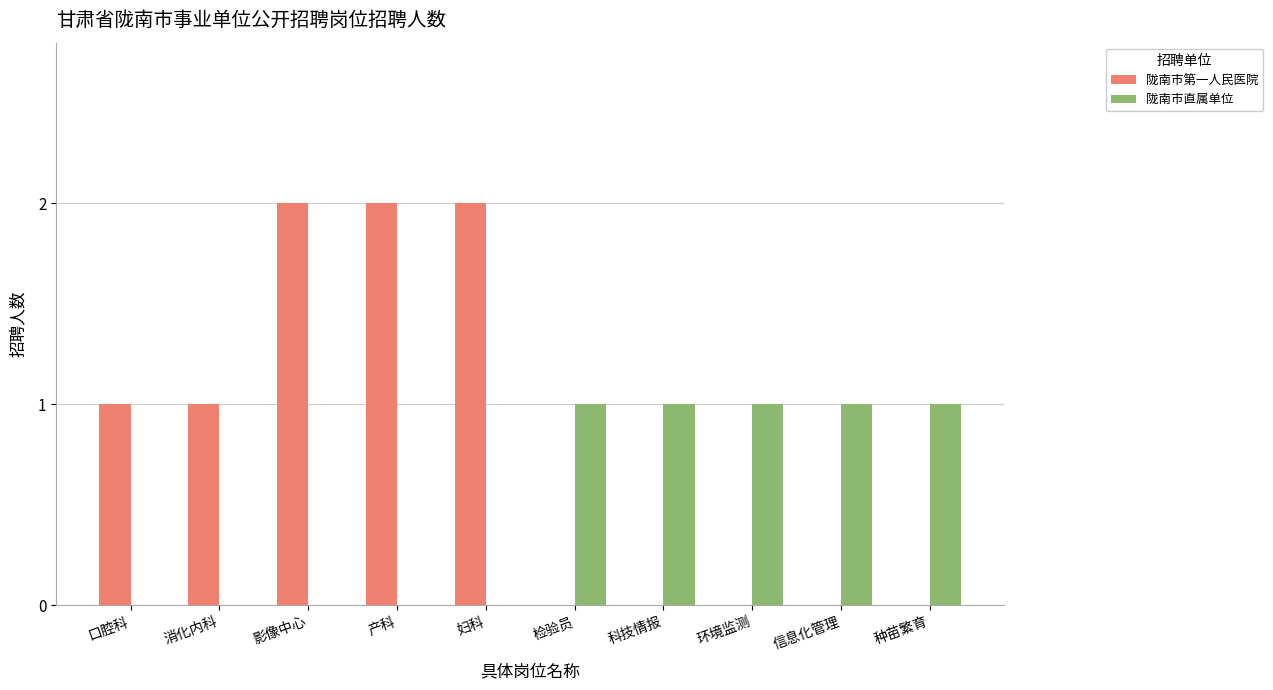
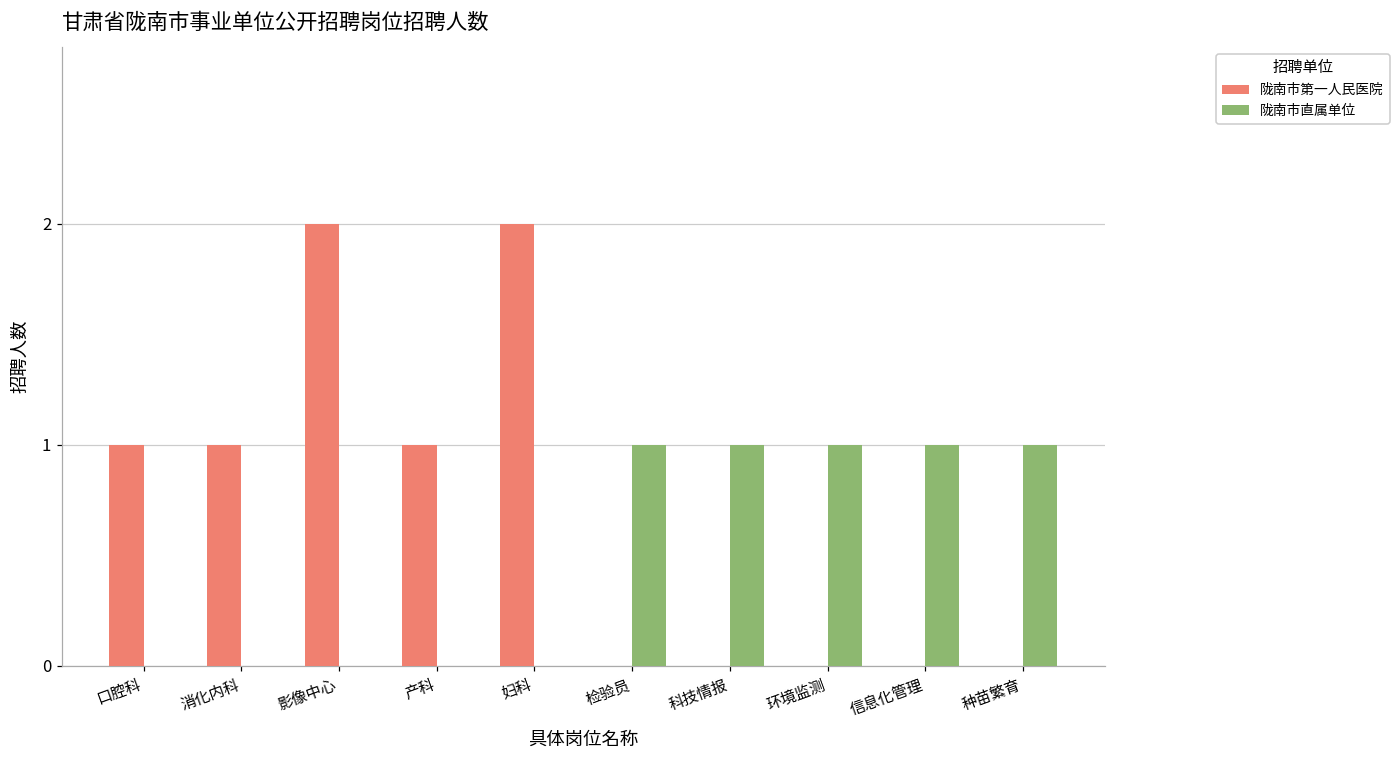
陇南市第一人民医院, 产科: 2 -> 1
